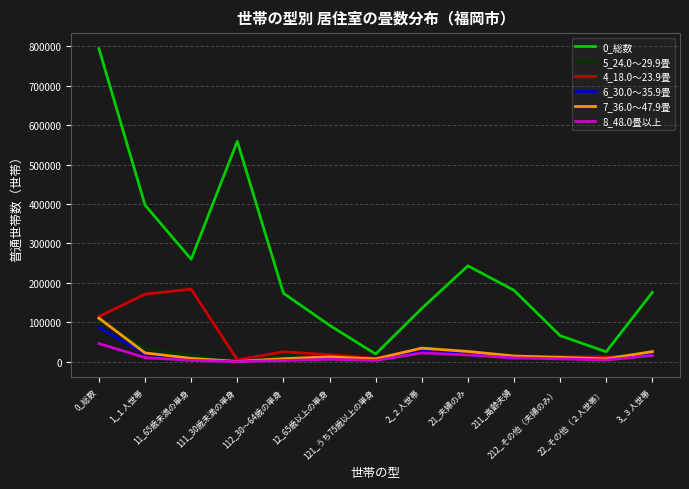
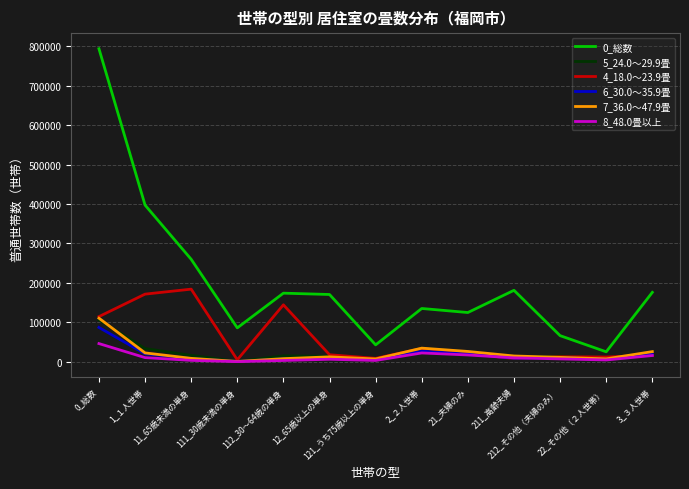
0_総数, 111_30歳未満の単身: 560000 -> 90000
4_18.0～23.9畳, 112_30～64歳の単身: 30000 -> 140000
0_総数, 12_65歳以上の単身: 90000 -> 170000
0_総数, 121_うち75歳以上の単身: 20000 -> 40000
0_総数, 21_夫婦のみ: 240000 -> 120000
